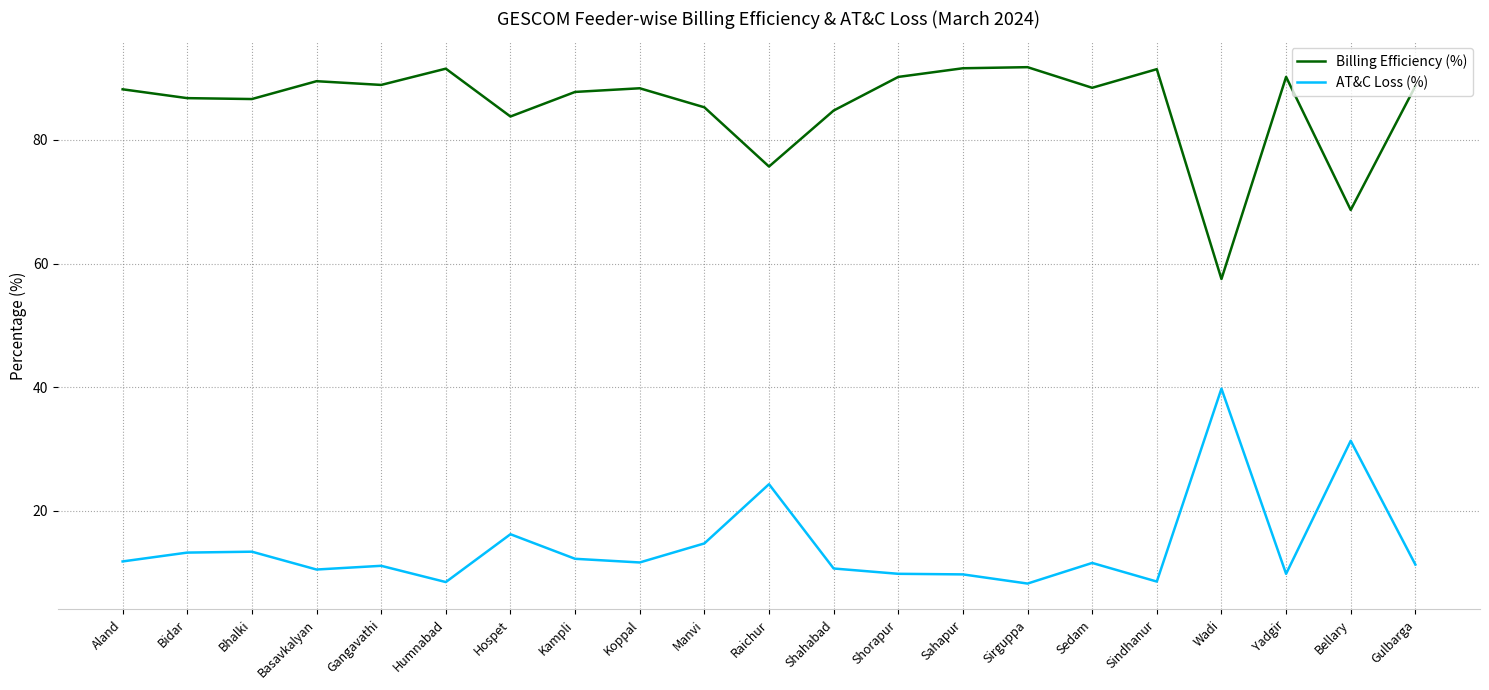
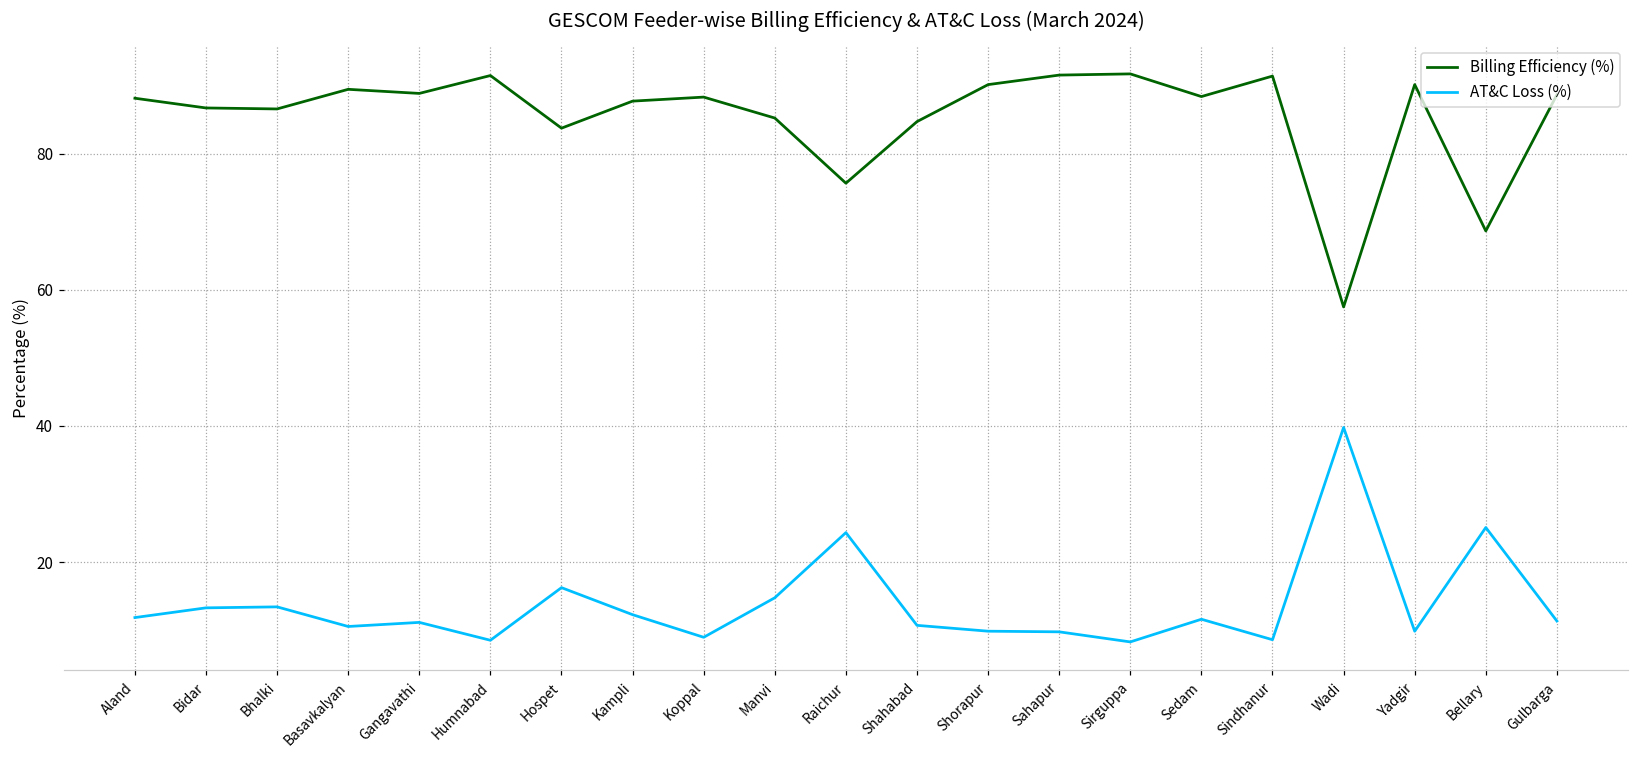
AT&C Loss (%), Koppal: 12 -> 9
AT&C Loss (%), Bellary: 31 -> 25
